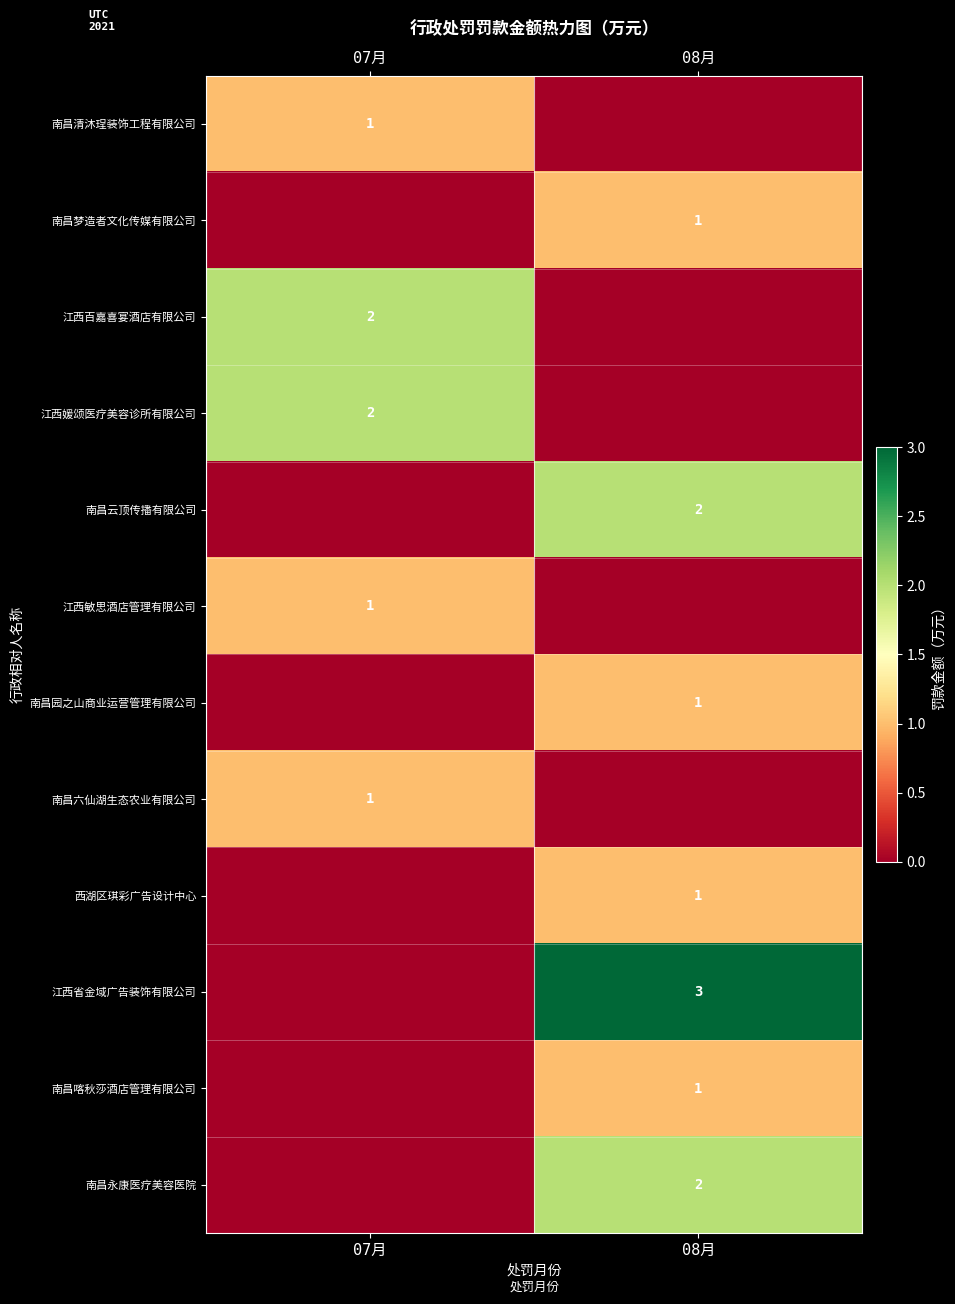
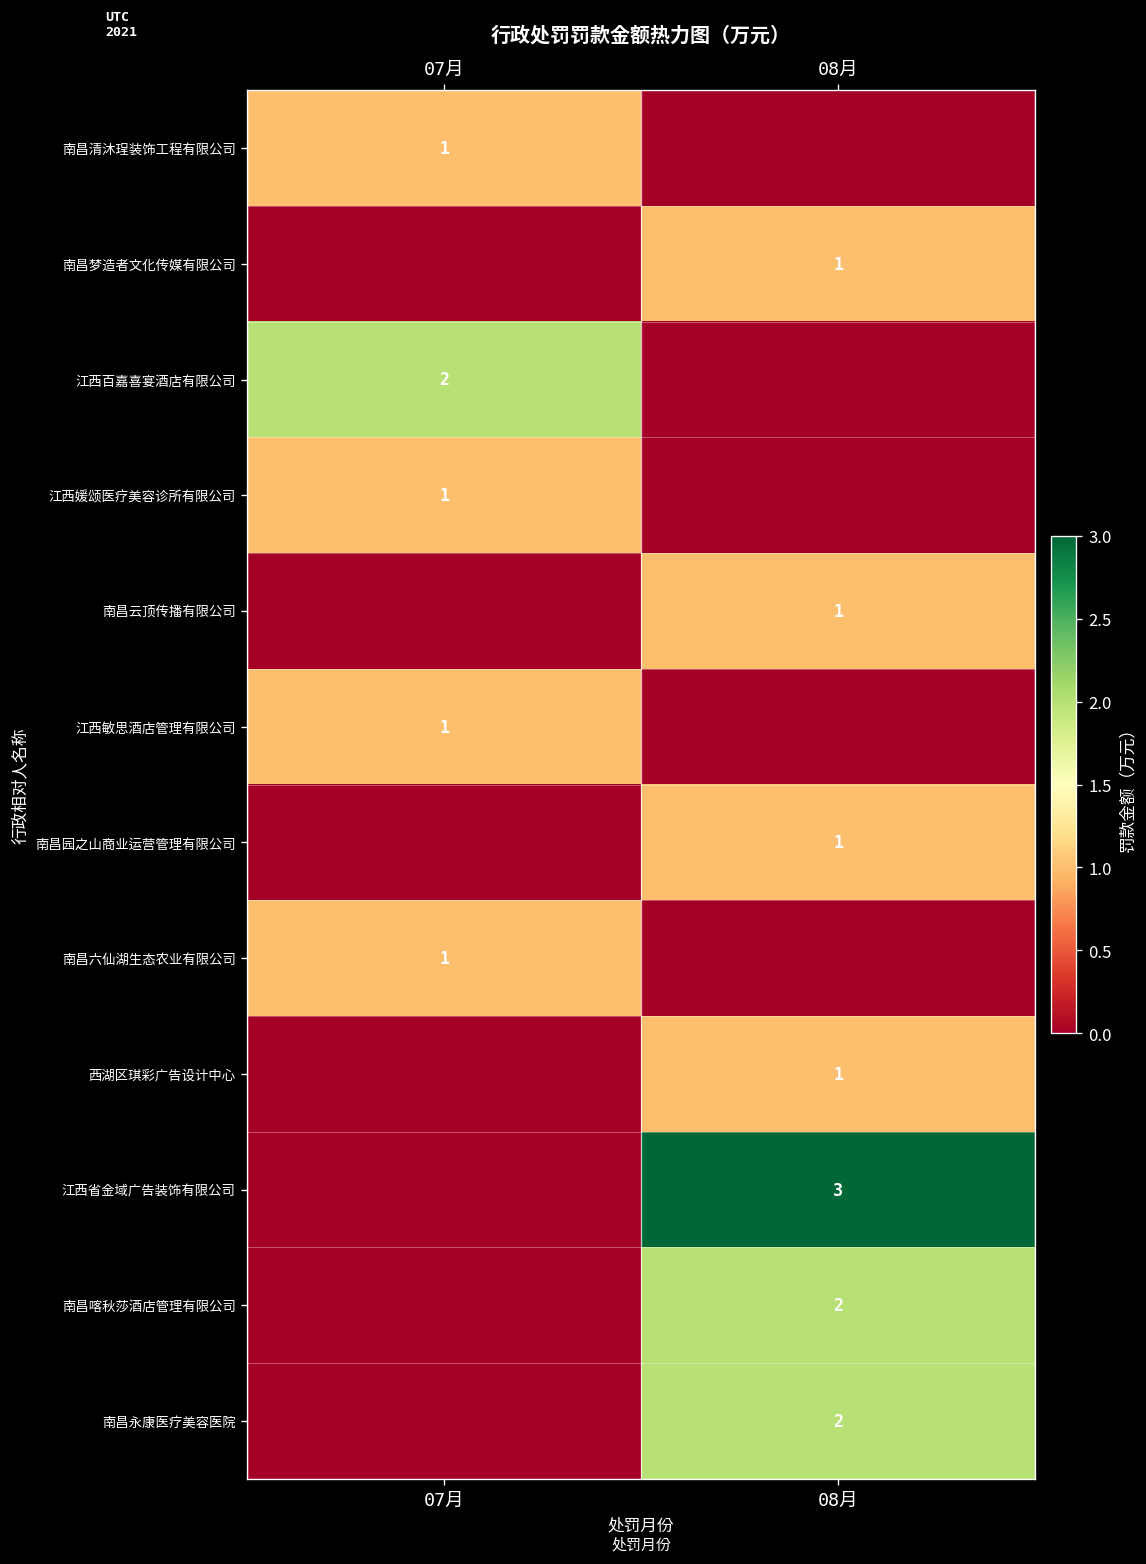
江西媛颂医疗美容诊所有限公司, 07月: 2 -> 1
南昌云顶传播有限公司, 08月: 2 -> 1
南昌喀秋莎酒店管理有限公司, 08月: 1 -> 2
